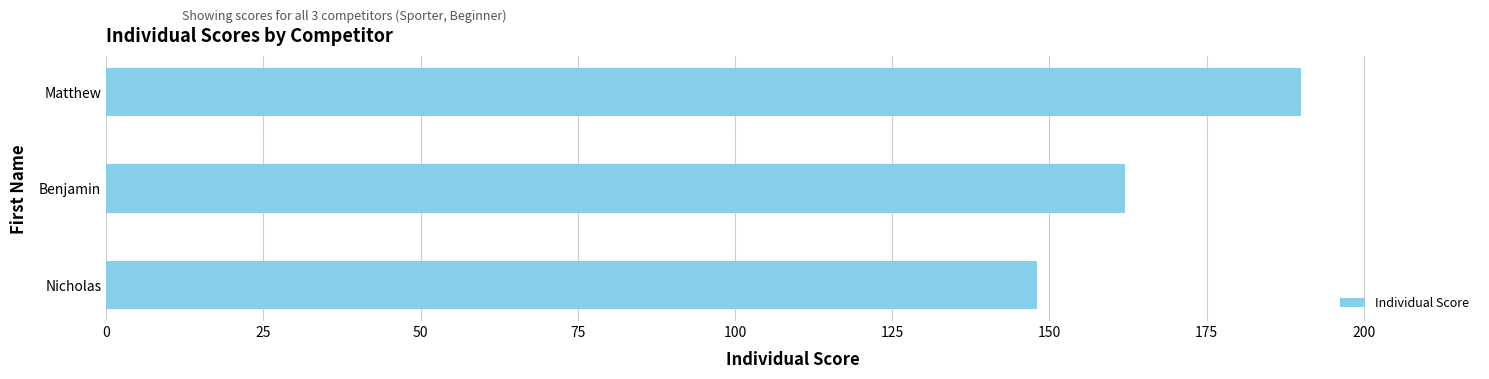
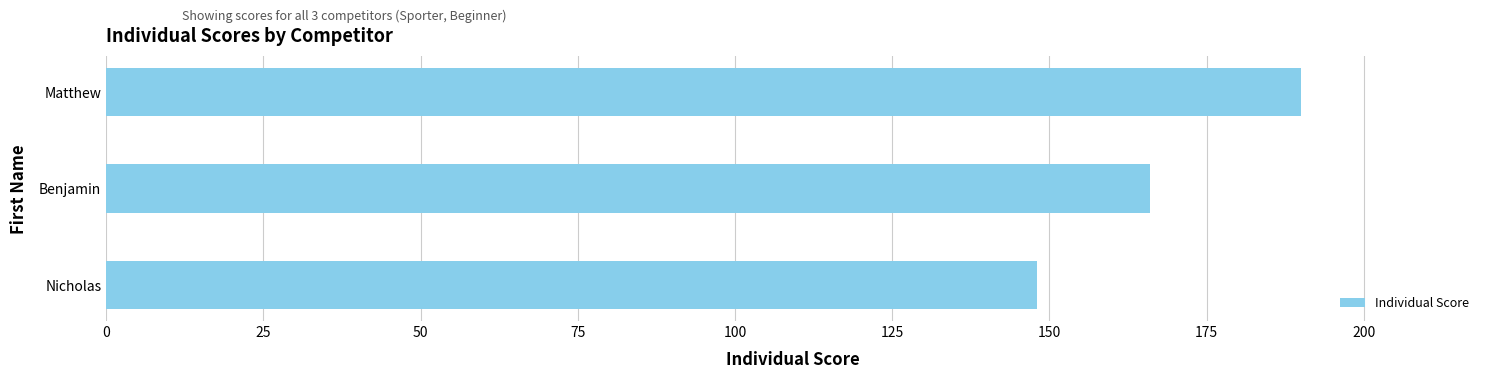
Benjamin: 162 -> 166
